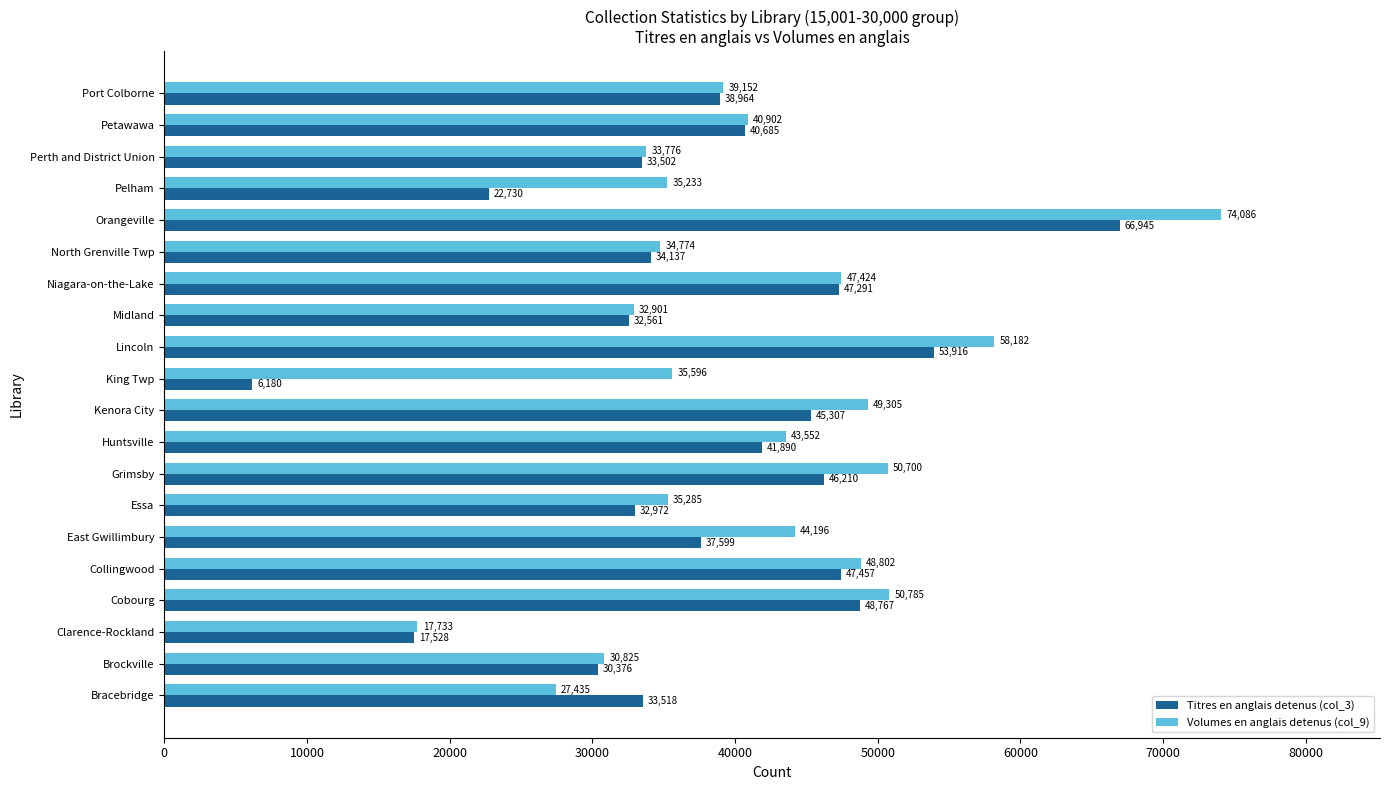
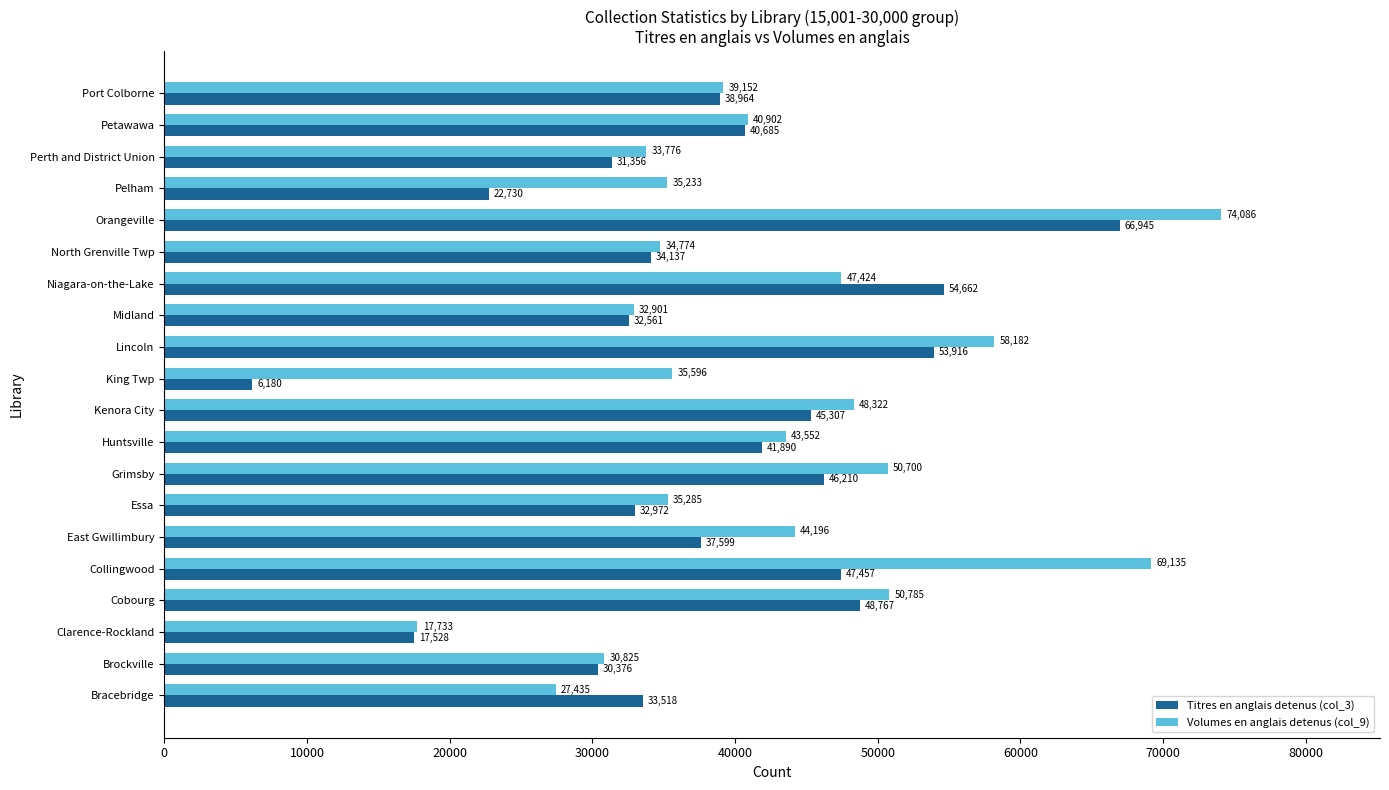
Titres en anglais detenus (col_3), Perth and District Union: 33,502 -> 31,356
Titres en anglais detenus (col_3), Niagara-on-the-Lake: 47,291 -> 54,662
Volumes en anglais detenus (col_9), Kenora City: 49,305 -> 48,322
Volumes en anglais detenus (col_9), Collingwood: 48,802 -> 69,135
